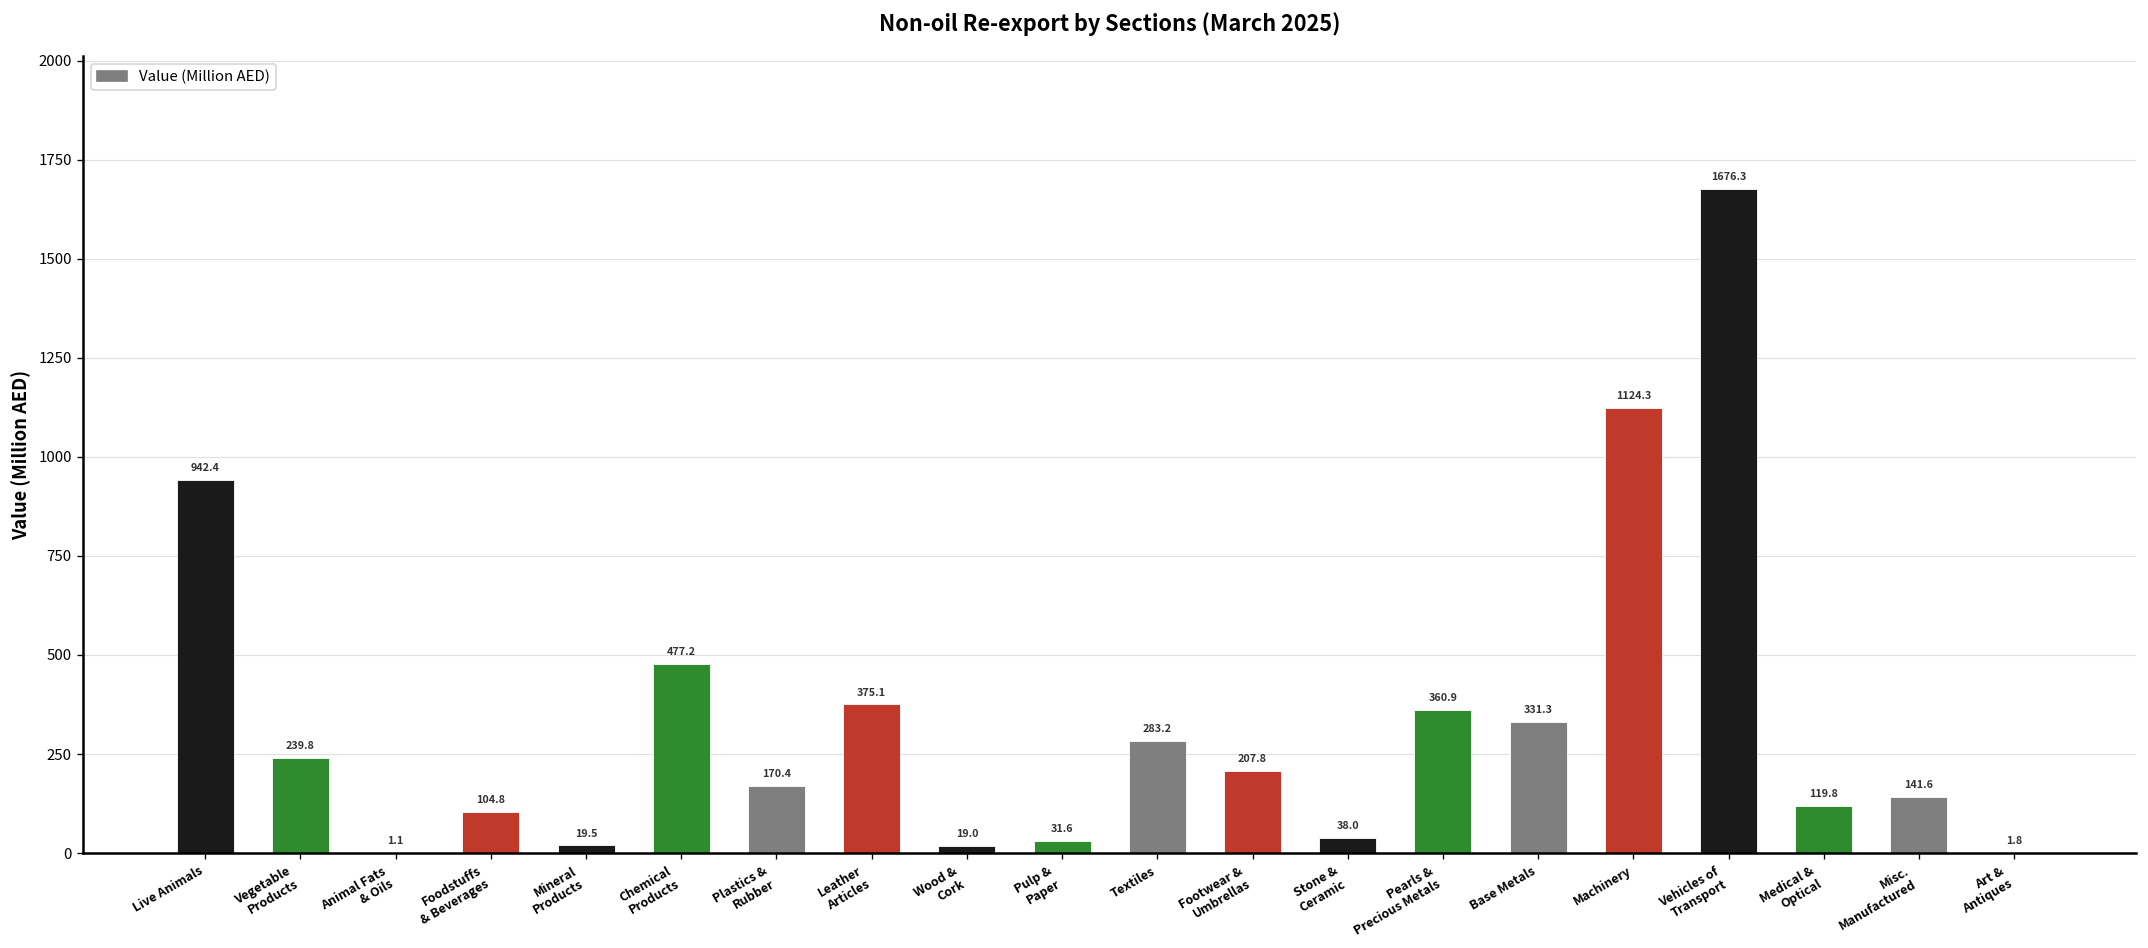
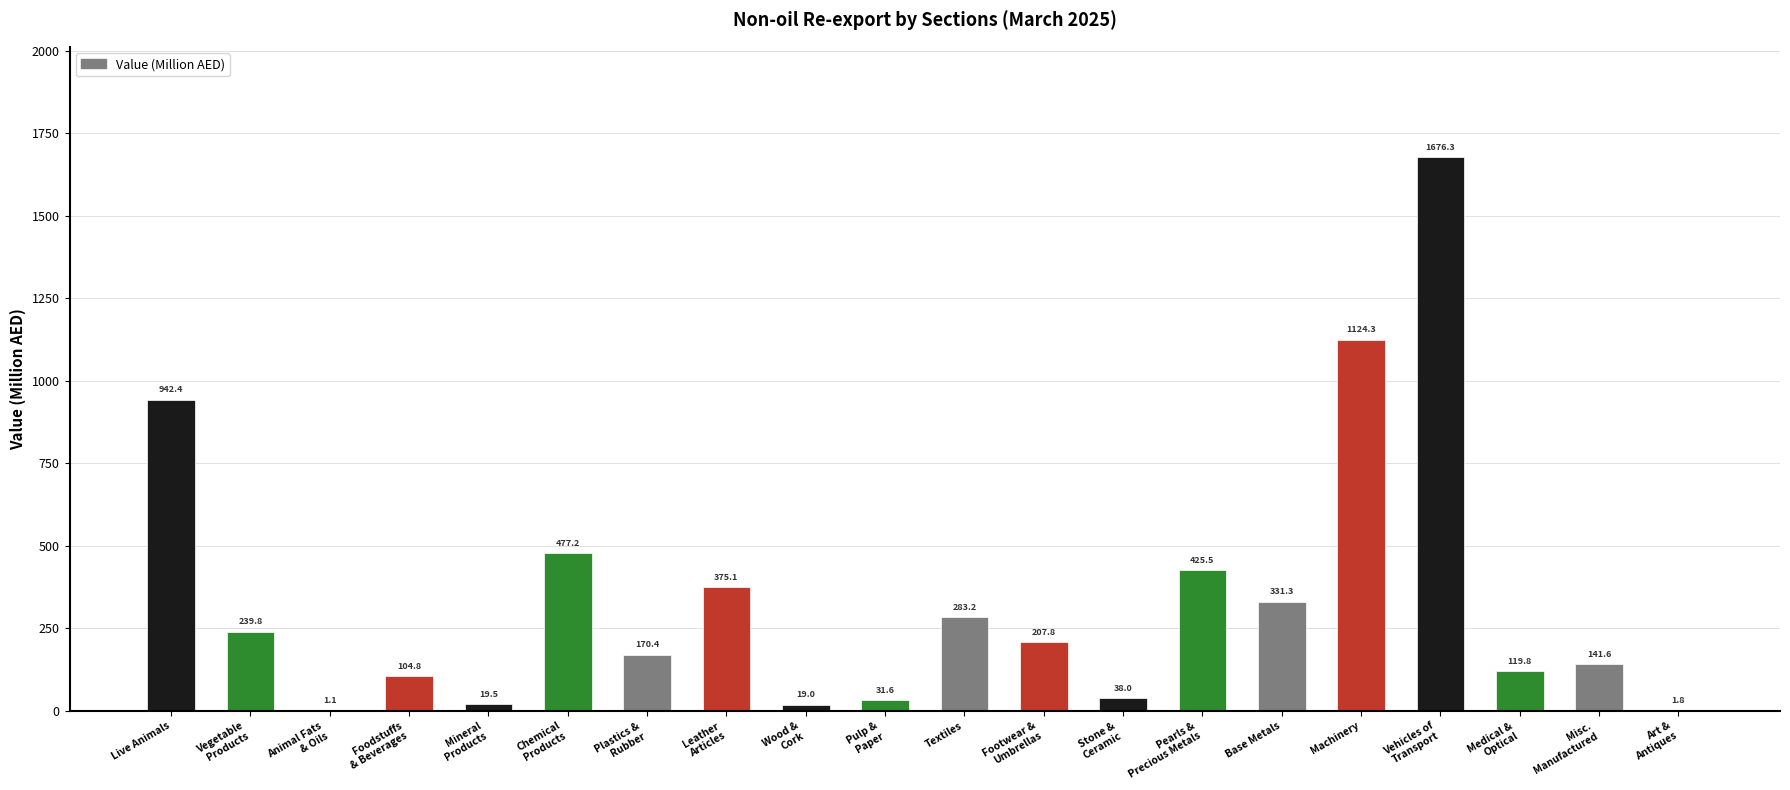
Pearls & Precious Metals: 360.9 -> 425.5
